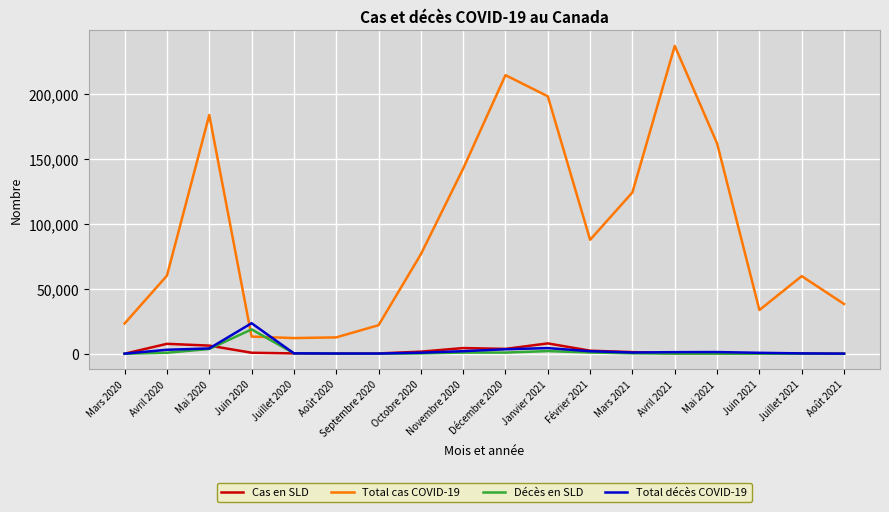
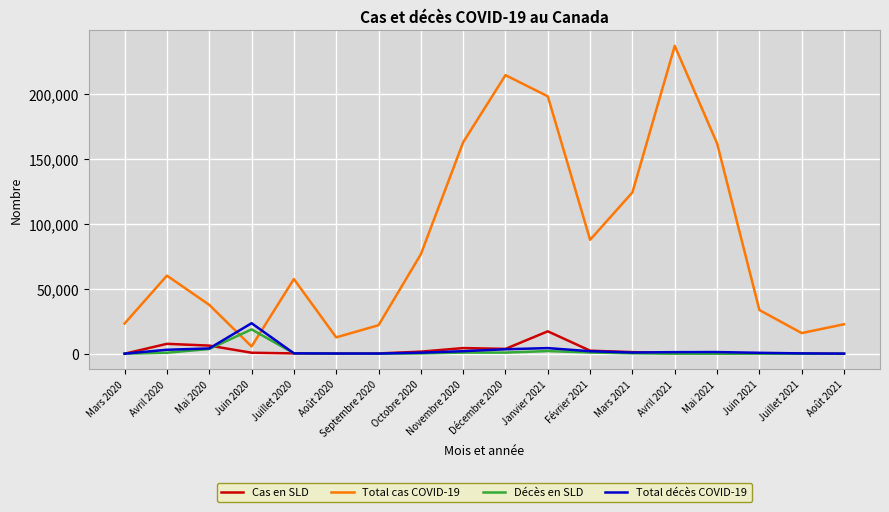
Total cas COVID-19, Mai 2020: 184,000 -> 38,000
Total cas COVID-19, Juin 2020: 13,000 -> 6,000
Total cas COVID-19, Juillet 2020: 12,000 -> 58,000
Total cas COVID-19, Novembre 2020: 143,000 -> 163,000
Cas en SLD, Janvier 2021: 8,000 -> 17,000
Total cas COVID-19, Juillet 2021: 60,000 -> 16,000
Total cas COVID-19, Août 2021: 38,000 -> 23,000
